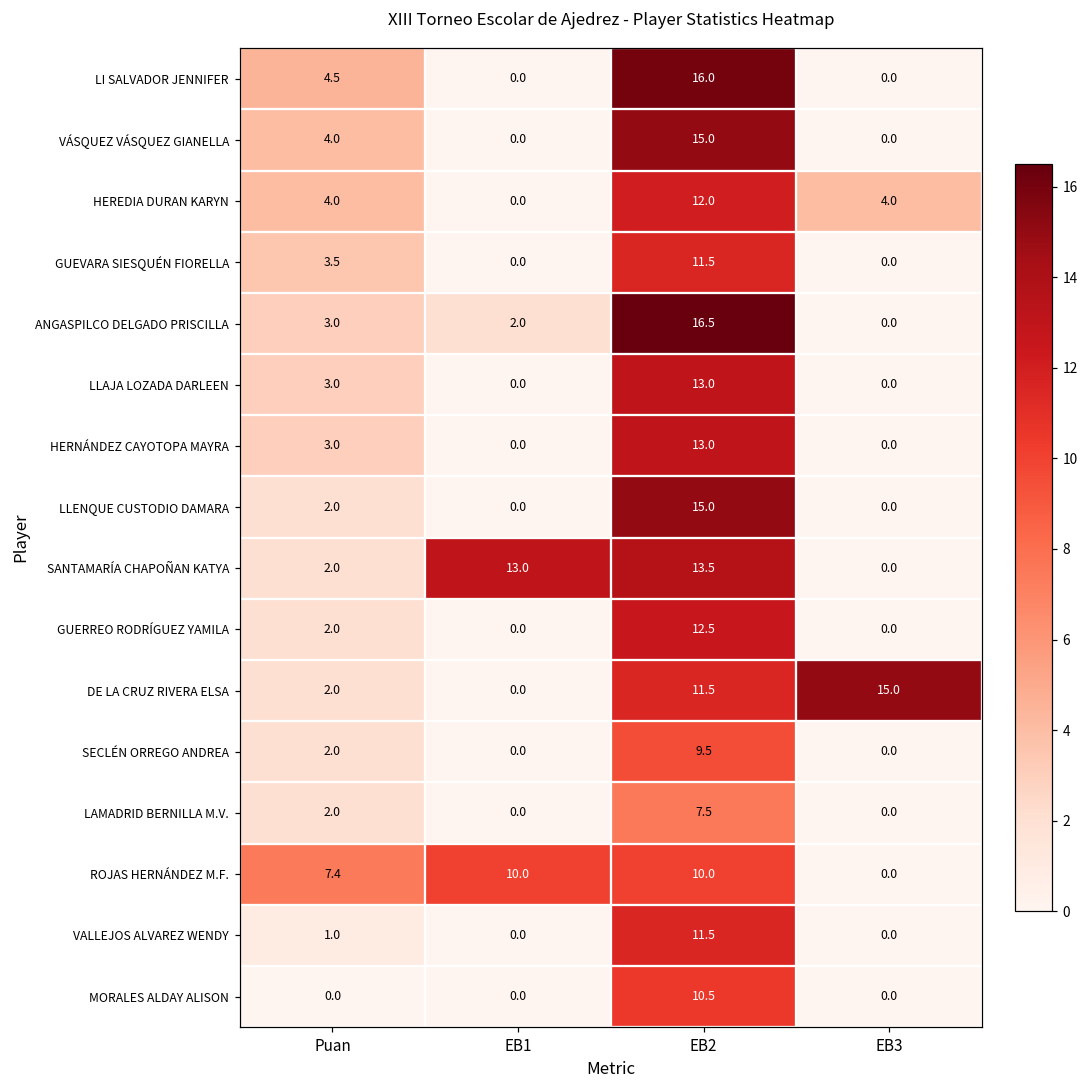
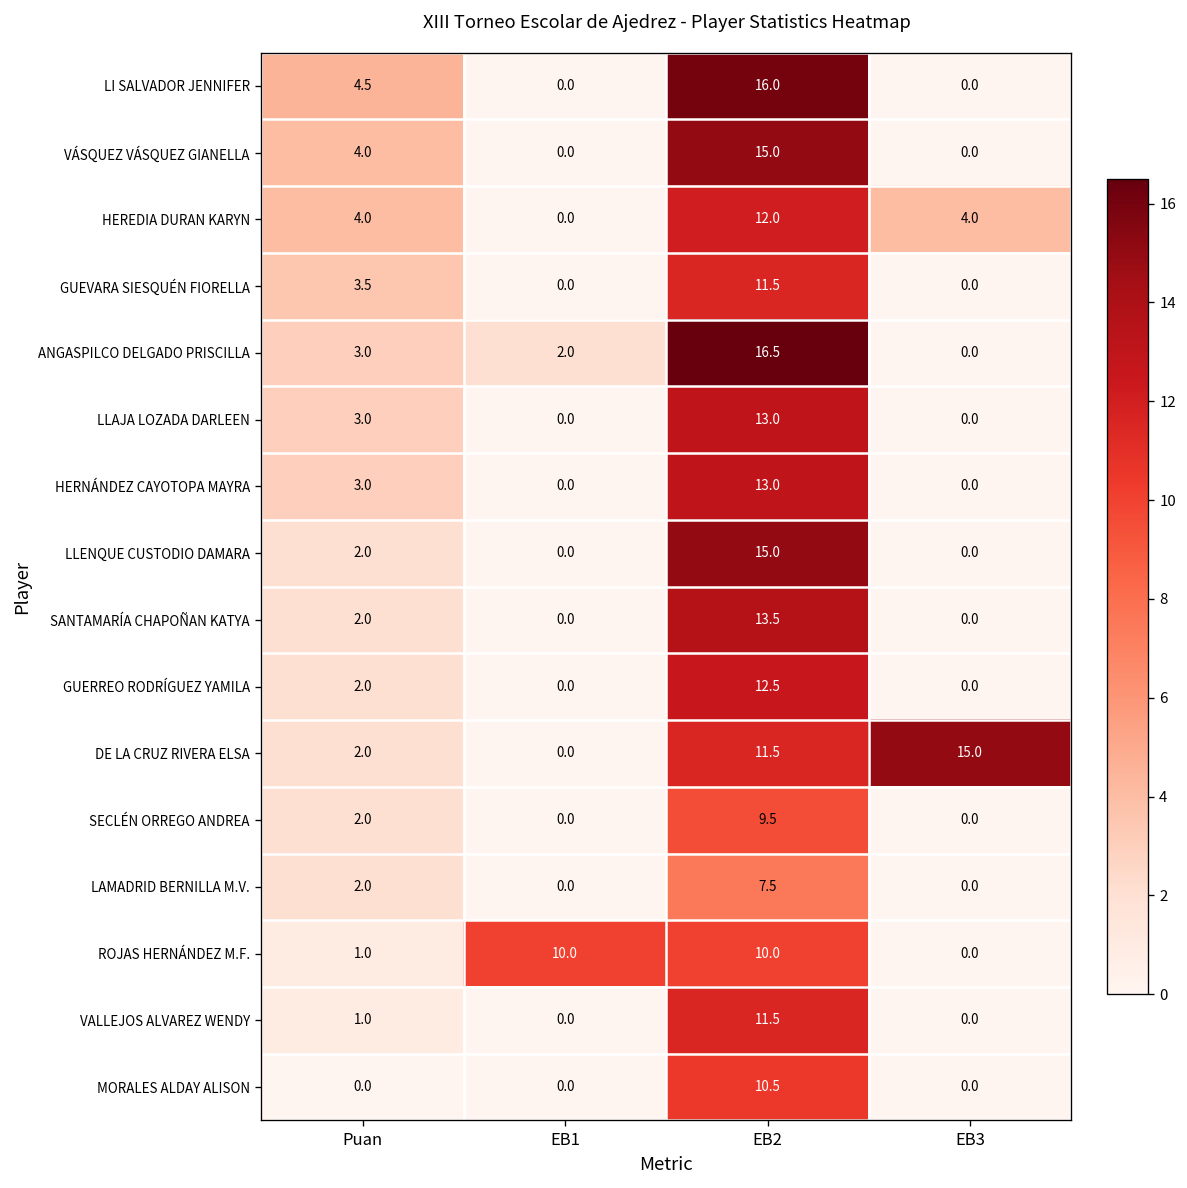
SANTAMARÍA CHAPOÑAN KATYA, EB1: 13.0 -> 0.0
ROJAS HERNÁNDEZ M.F., Puan: 7.4 -> 1.0
